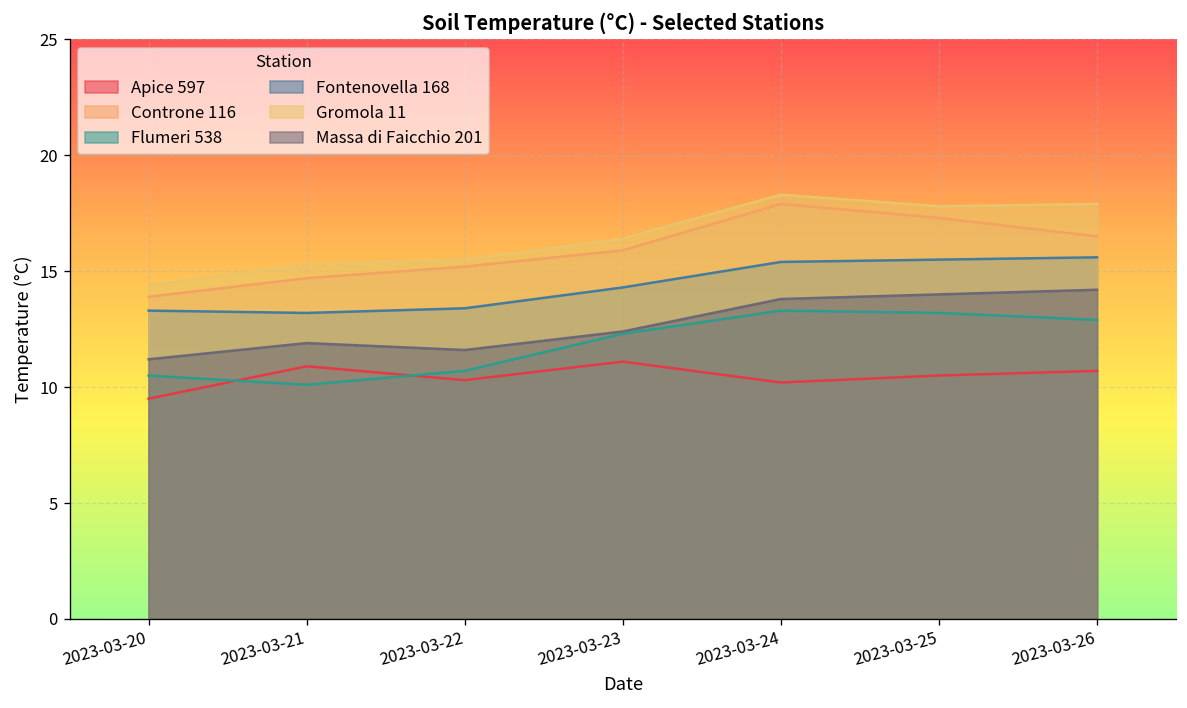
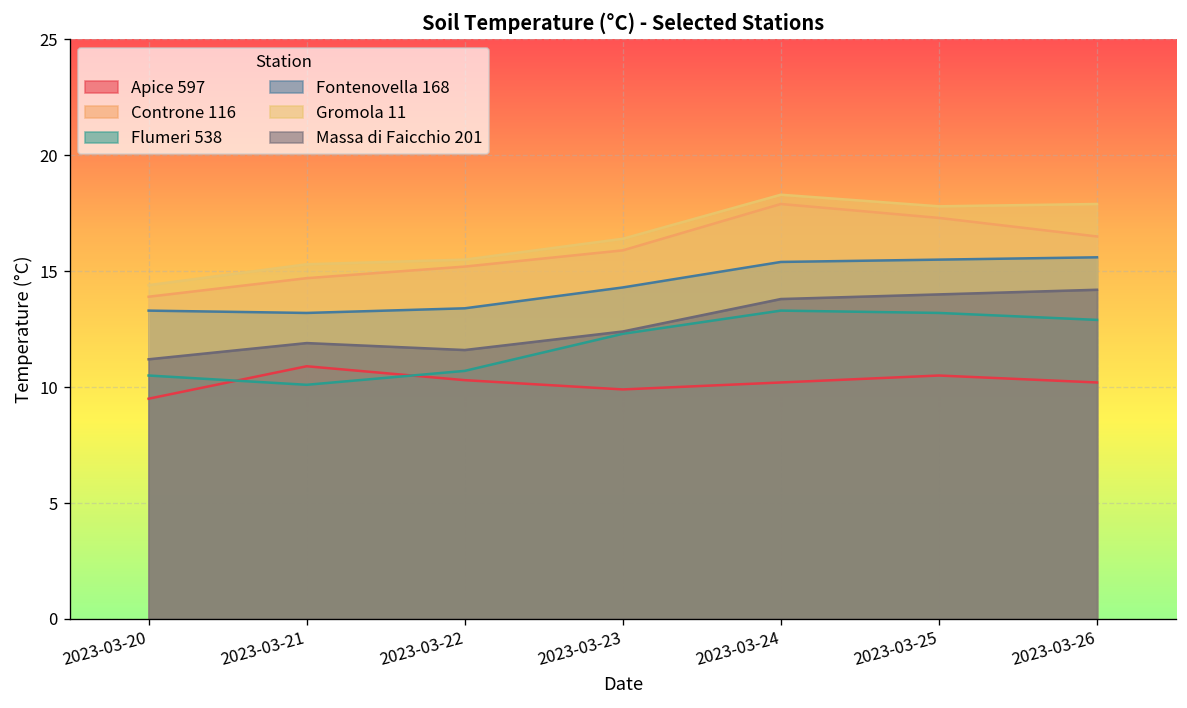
Apice 597, 2023-03-23: 11.1 -> 9.9
Apice 597, 2023-03-26: 10.7 -> 10.2
